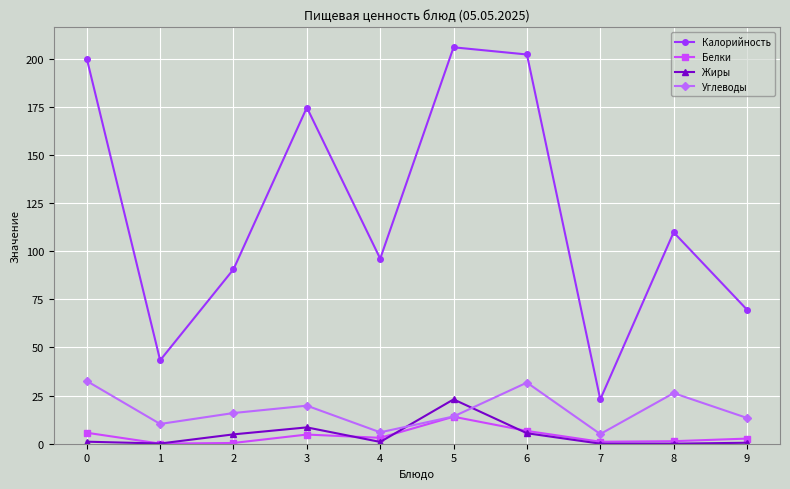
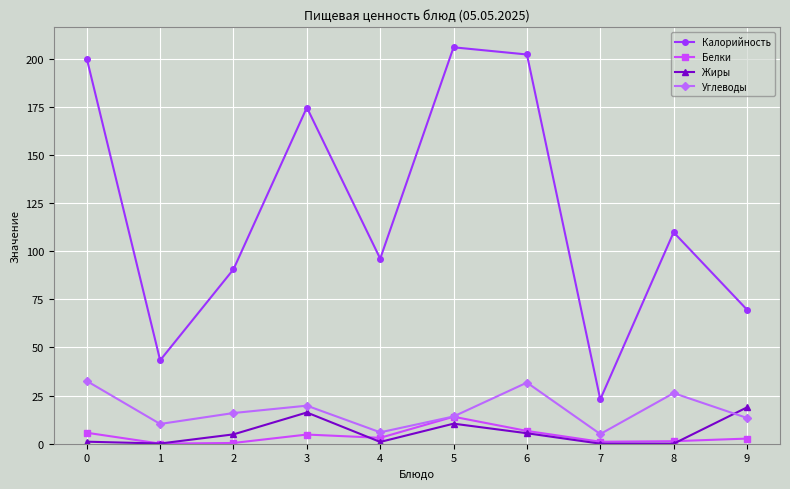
Жиры, 3: 8 -> 16
Жиры, 5: 23 -> 10
Жиры, 9: 0 -> 19
